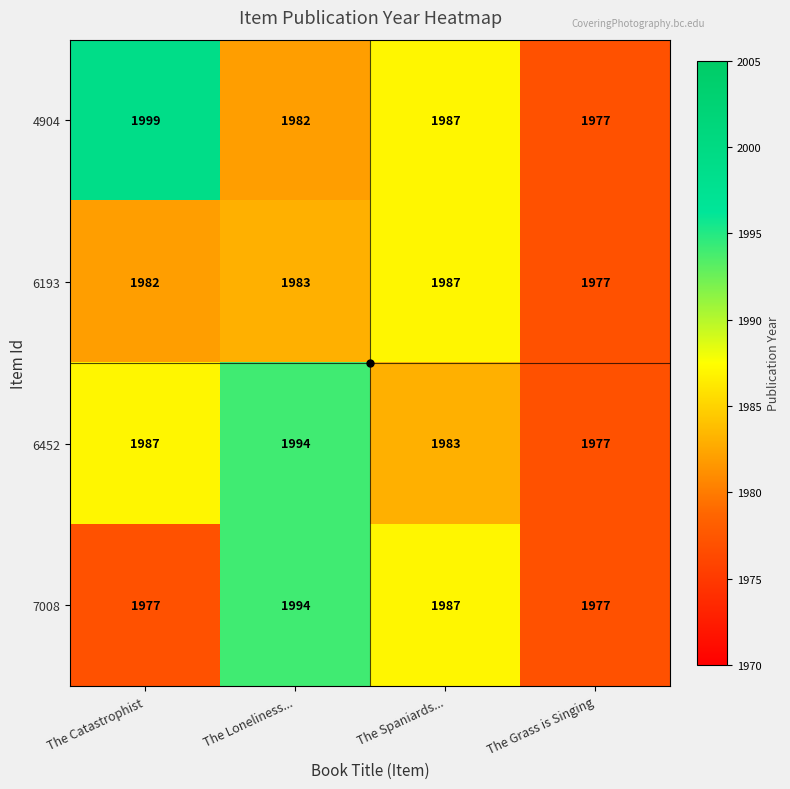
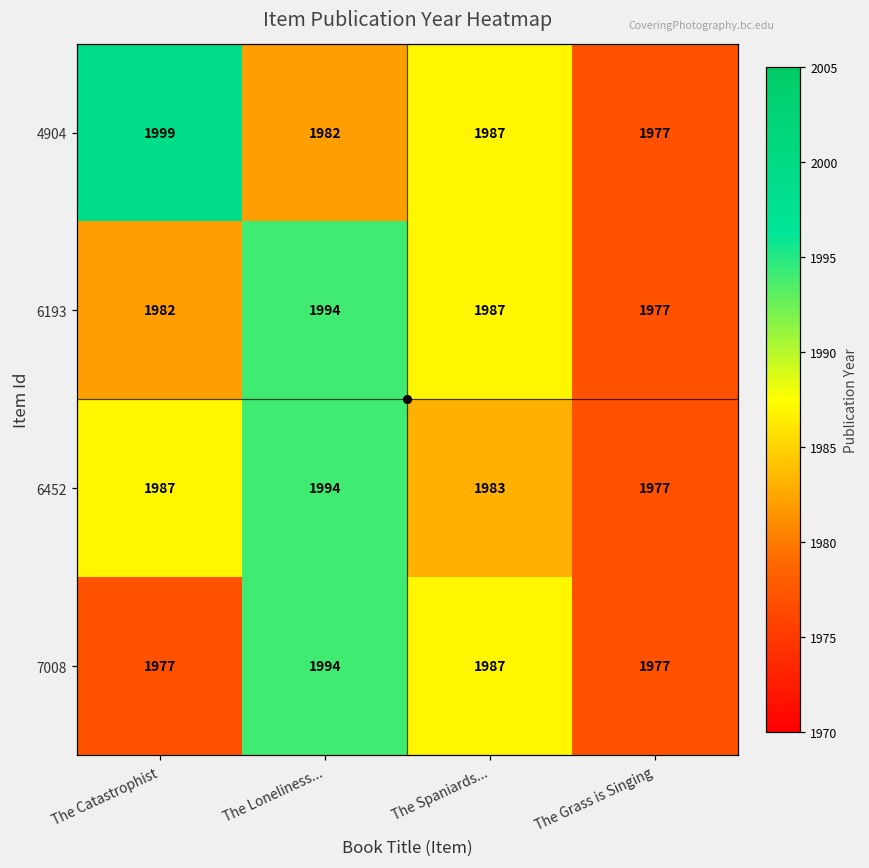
6193, The Loneliness...: 1983 -> 1994
